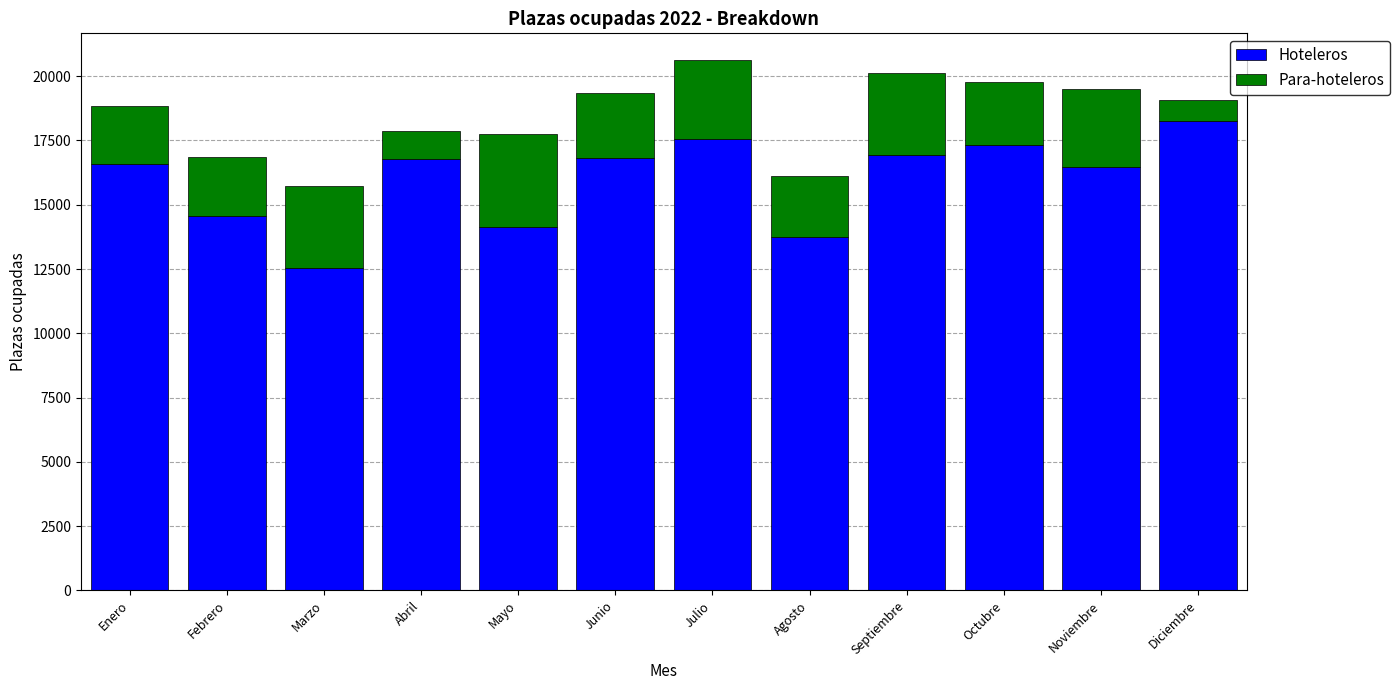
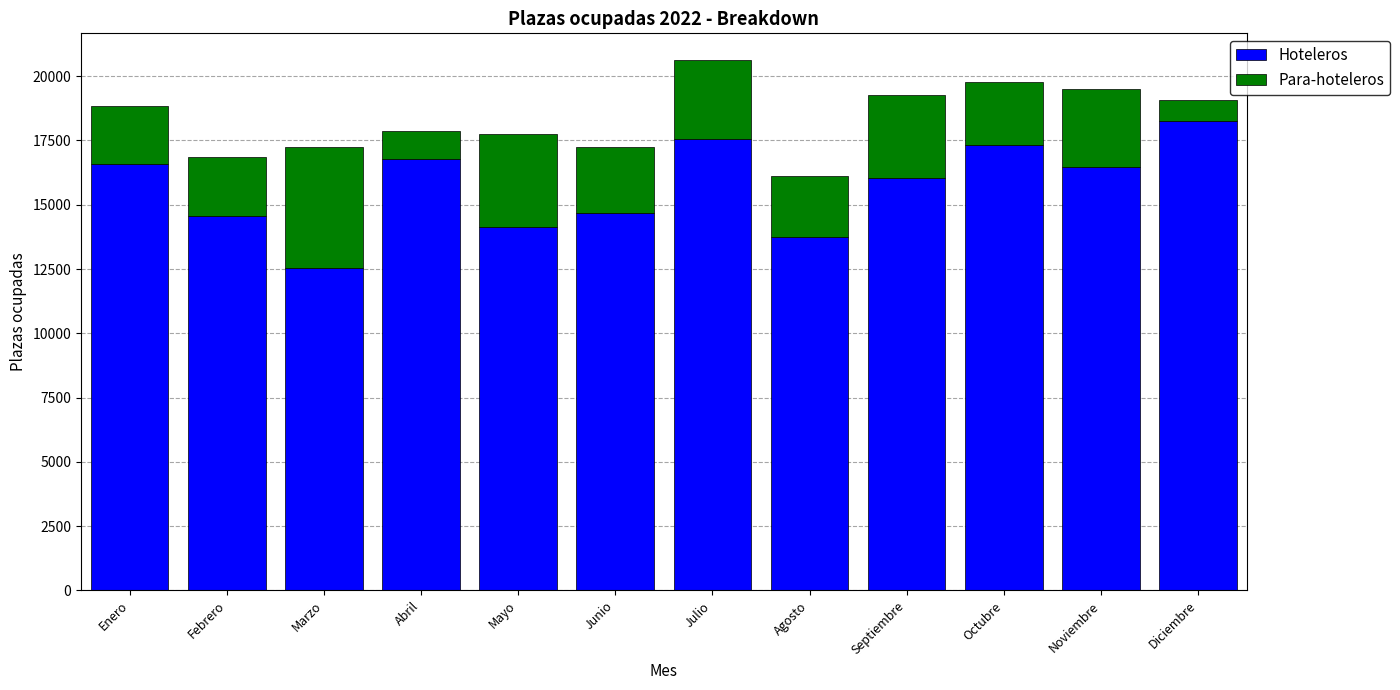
Para-hoteleros, Marzo: 3200 -> 4700
Hoteleros, Junio: 16800 -> 14700
Hoteleros, Septiembre: 16900 -> 16100
